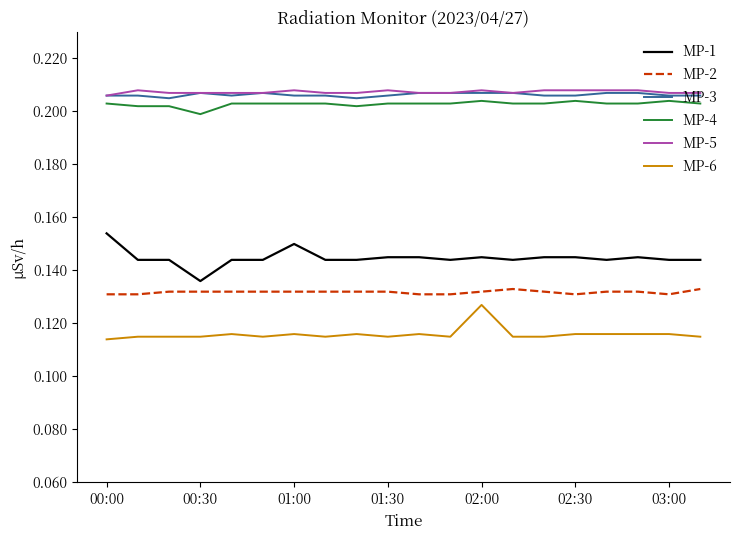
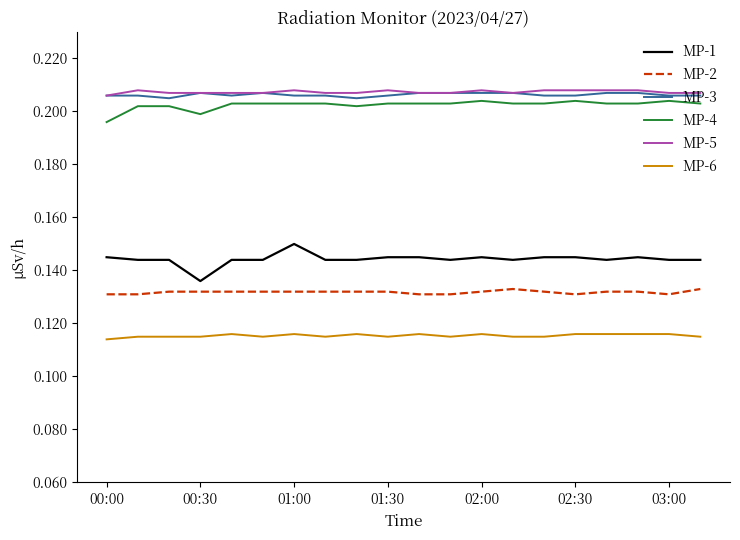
MP-1, 00:00: 0.154 -> 0.145
MP-4, 00:00: 0.203 -> 0.196
MP-6, 02:00: 0.127 -> 0.116
